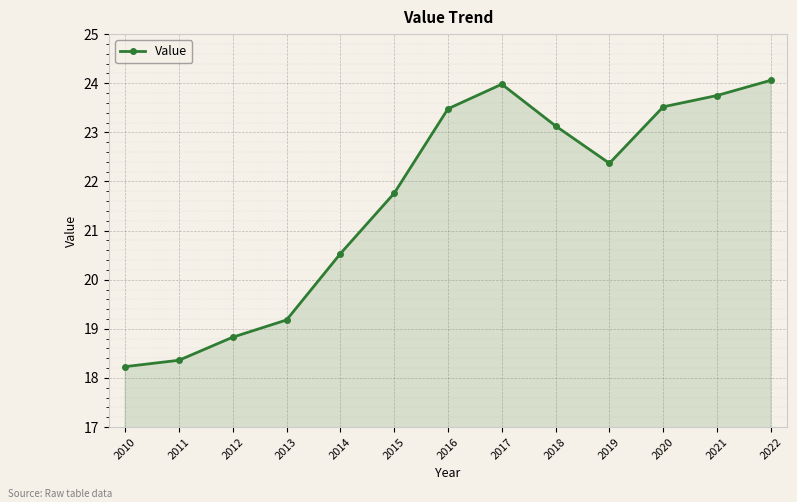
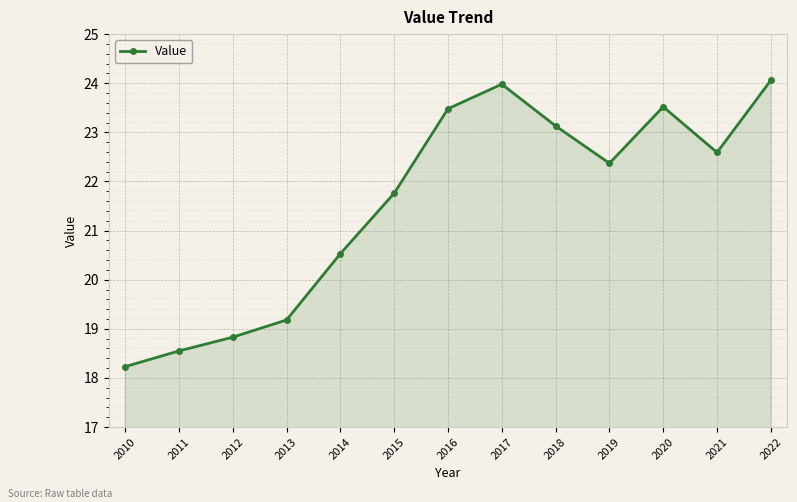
2011: 18.4 -> 18.6
2021: 23.8 -> 22.6
